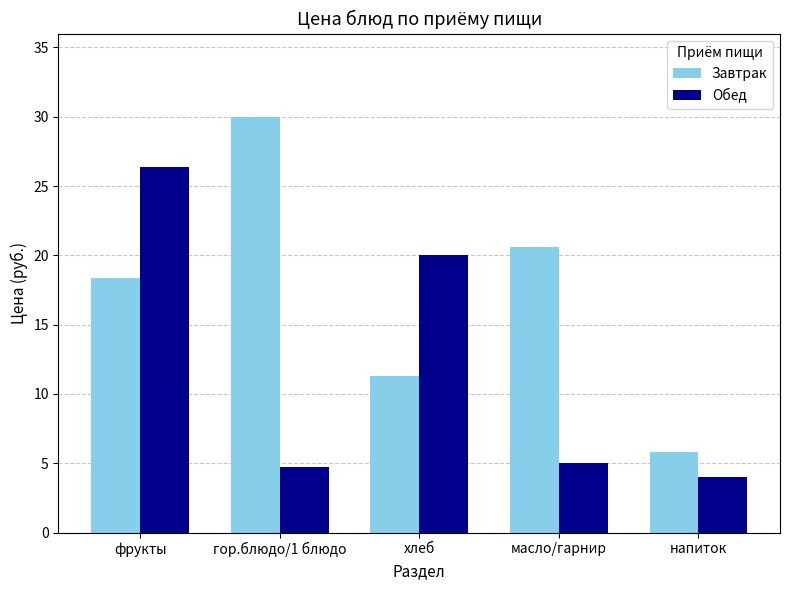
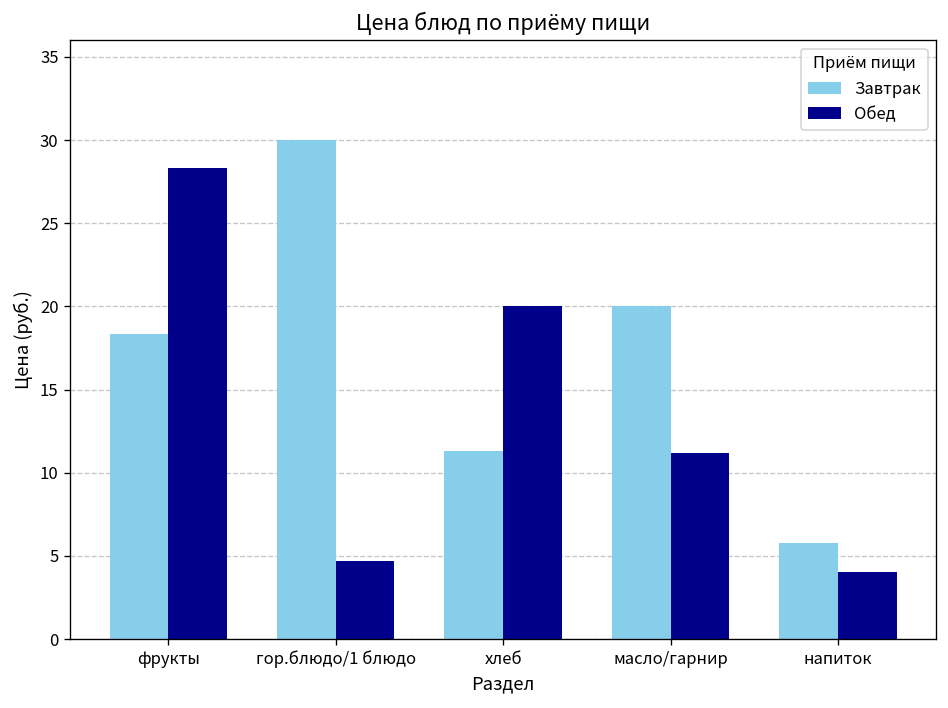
Обед, фрукты: 26.4 -> 28.3
Завтрак, масло/гарнир: 20.6 -> 20.0
Обед, масло/гарнир: 5.0 -> 11.2
